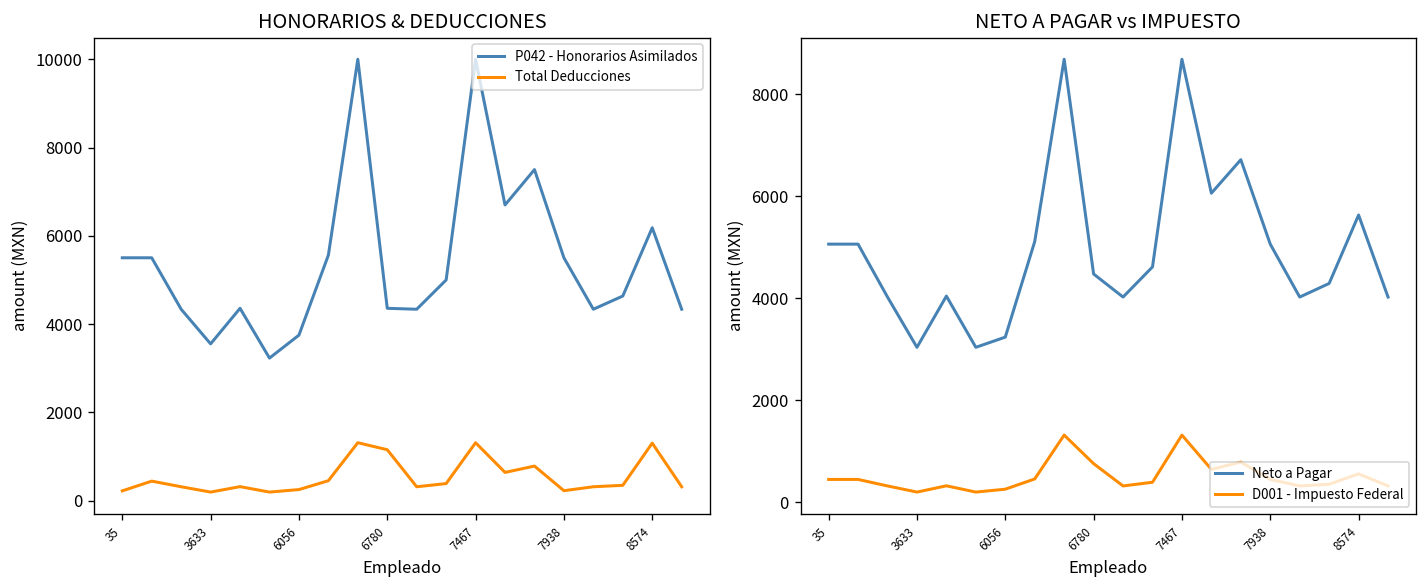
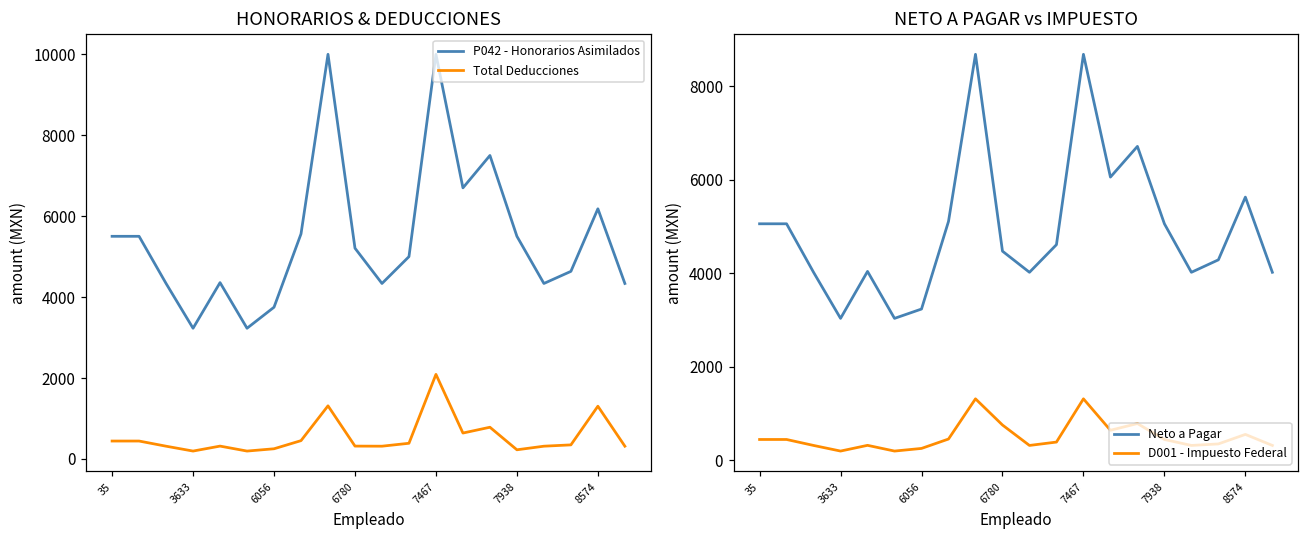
HONORARIOS & DEDUCCIONES, Total Deducciones, 35: 200 -> 400
HONORARIOS & DEDUCCIONES, P042 - Honorarios Asimilados, 3633: 3600 -> 3200
HONORARIOS & DEDUCCIONES, P042 - Honorarios Asimilados, 6780: 4400 -> 5200
HONORARIOS & DEDUCCIONES, Total Deducciones, 6780: 1200 -> 300
HONORARIOS & DEDUCCIONES, Total Deducciones, 7467: 1300 -> 2100
